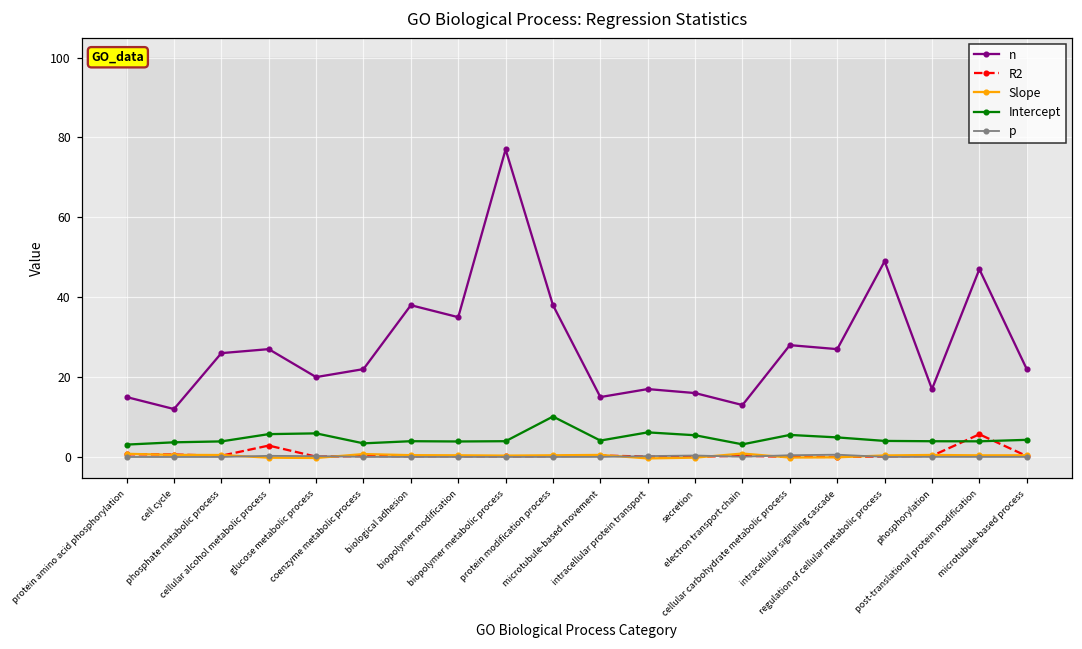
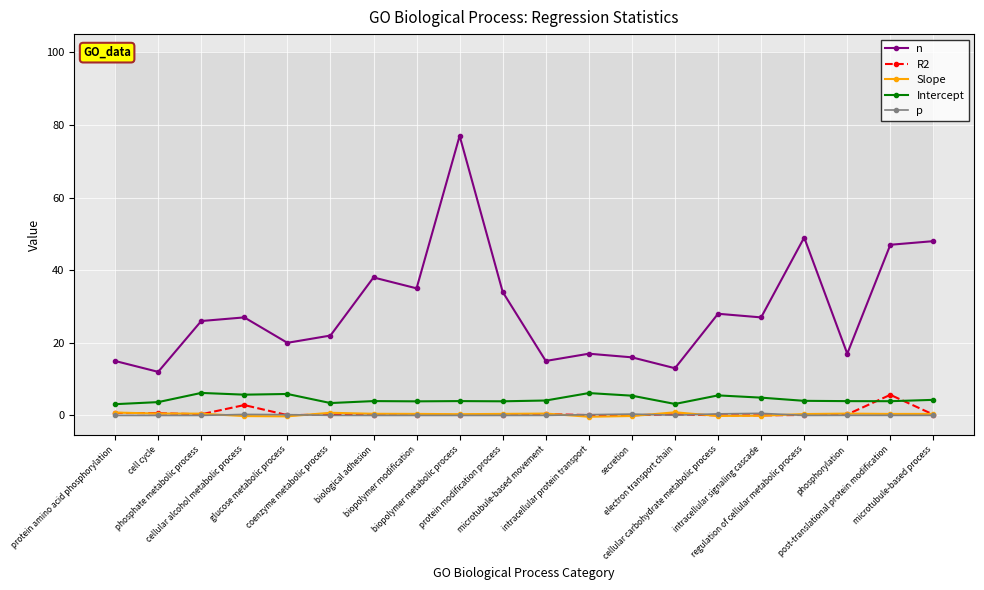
Intercept, phosphate metabolic process: 4 -> 6
n, protein modification process: 38 -> 34
Intercept, protein modification process: 10 -> 4
n, microtubule-based process: 22 -> 48
